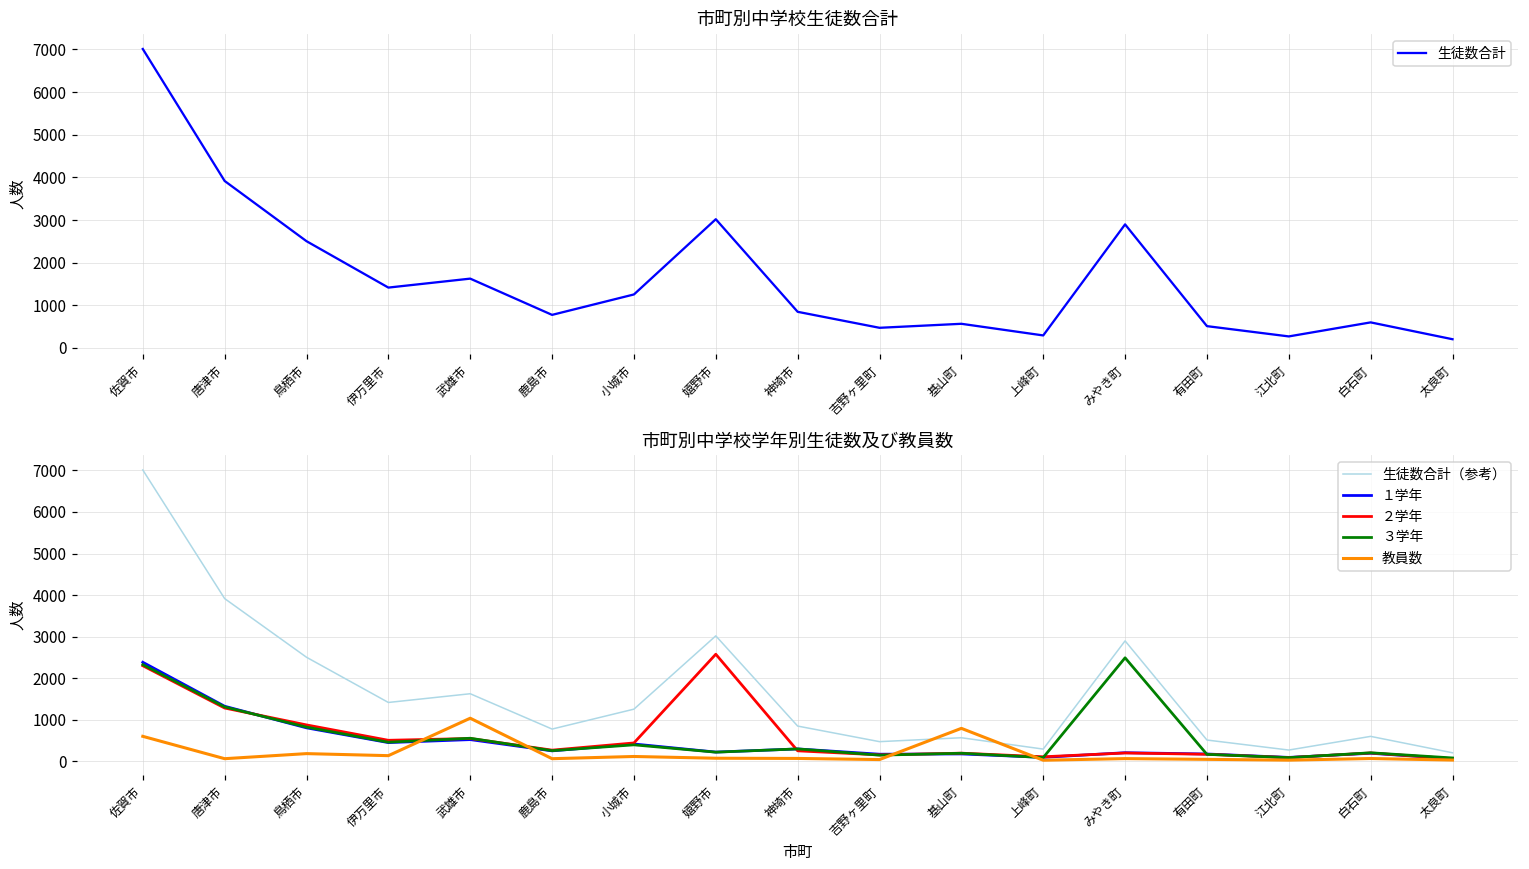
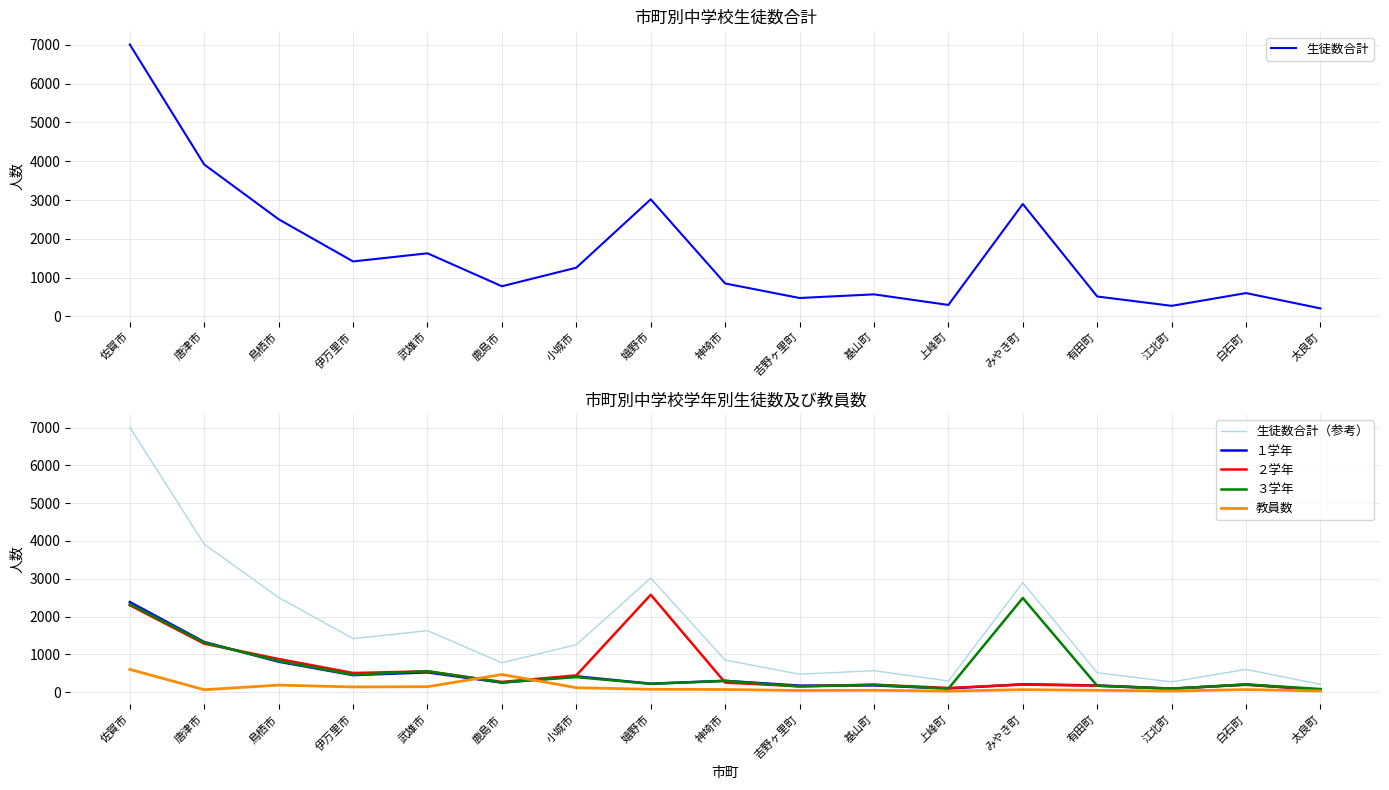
市町別中学校学年別生徒数及び教員数, 教員数, 武雄市: 1000 -> 100
市町別中学校学年別生徒数及び教員数, 教員数, 鹿島市: 100 -> 500
市町別中学校学年別生徒数及び教員数, 教員数, 基山町: 800 -> 0
